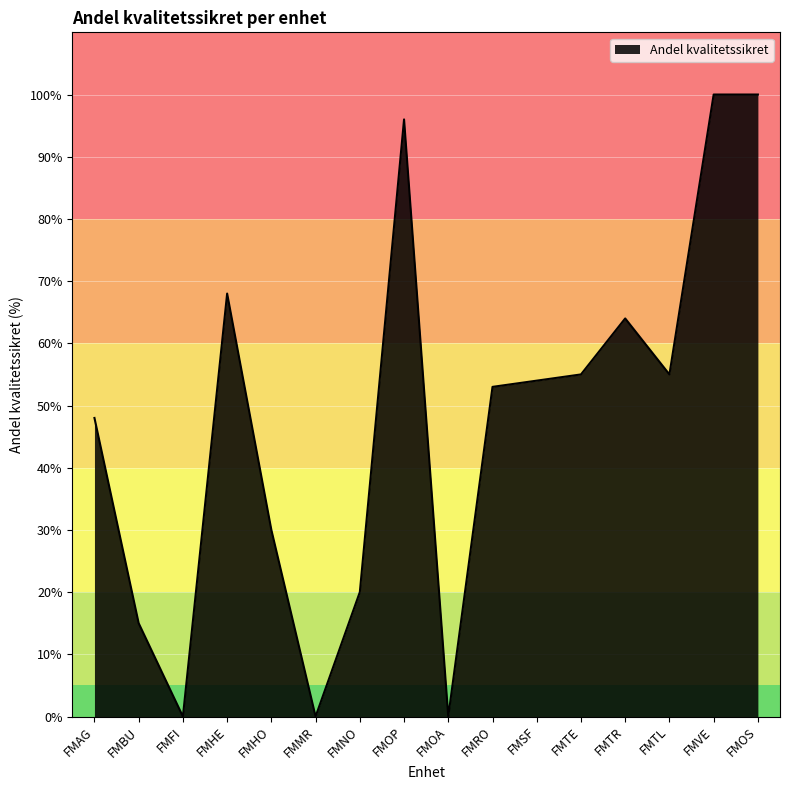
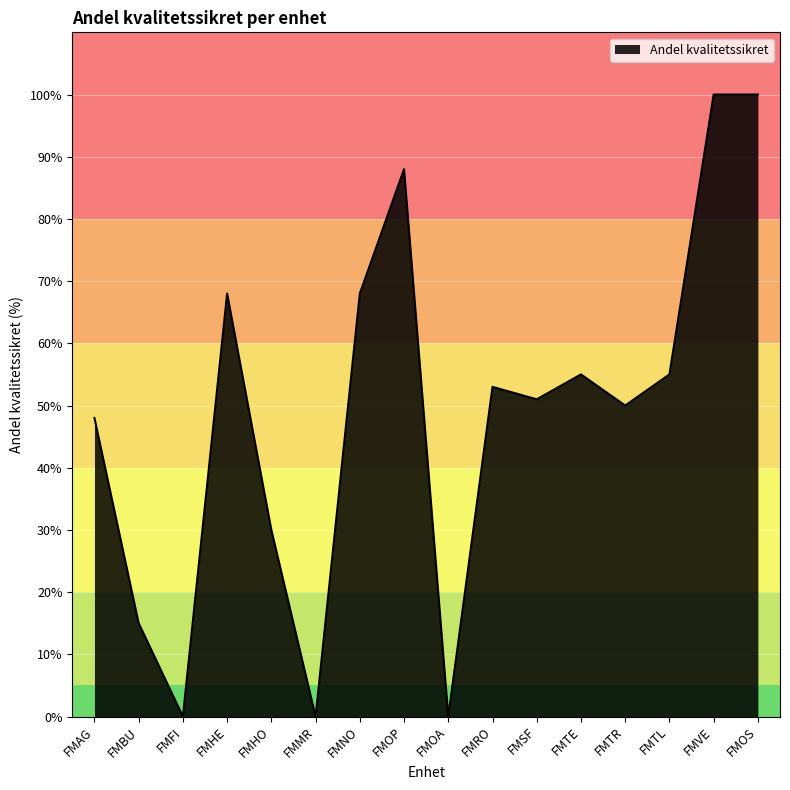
FMNO: 20% -> 68%
FMOP: 96% -> 88%
FMSF: 54% -> 51%
FMTR: 64% -> 50%
